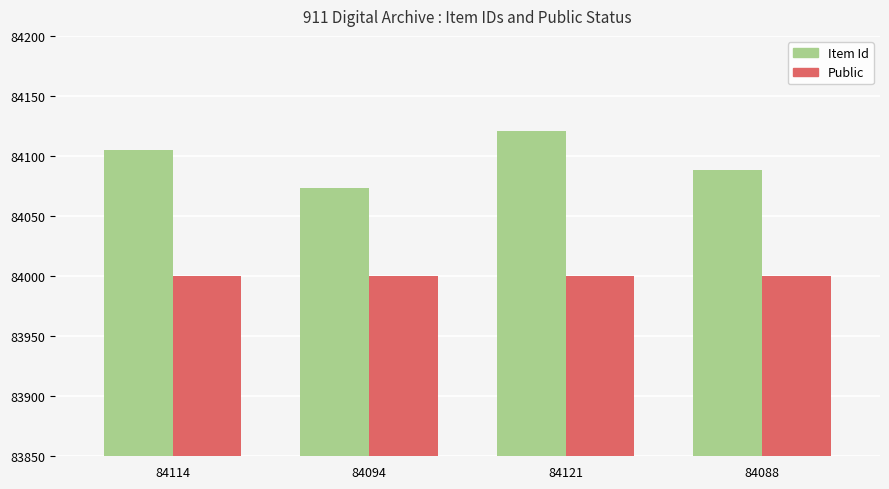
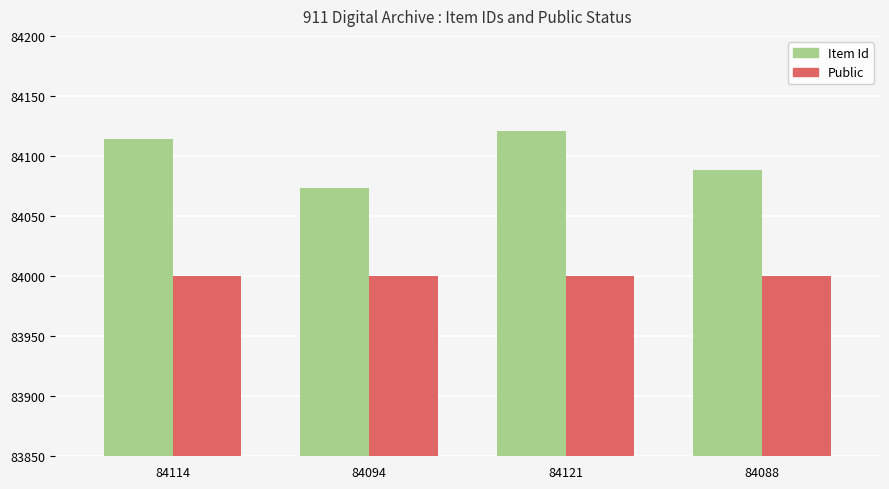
Item Id, 84114: 84105 -> 84114
